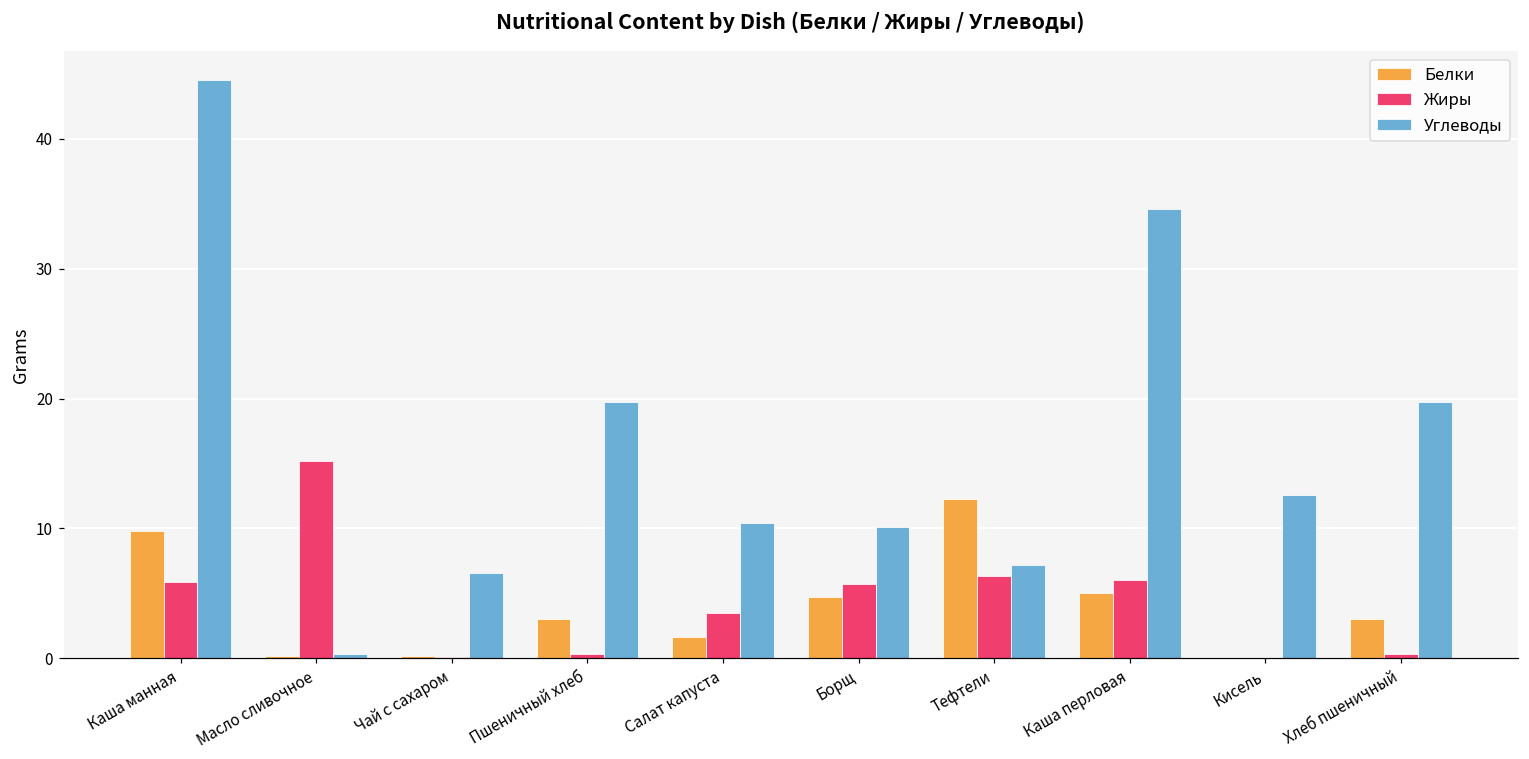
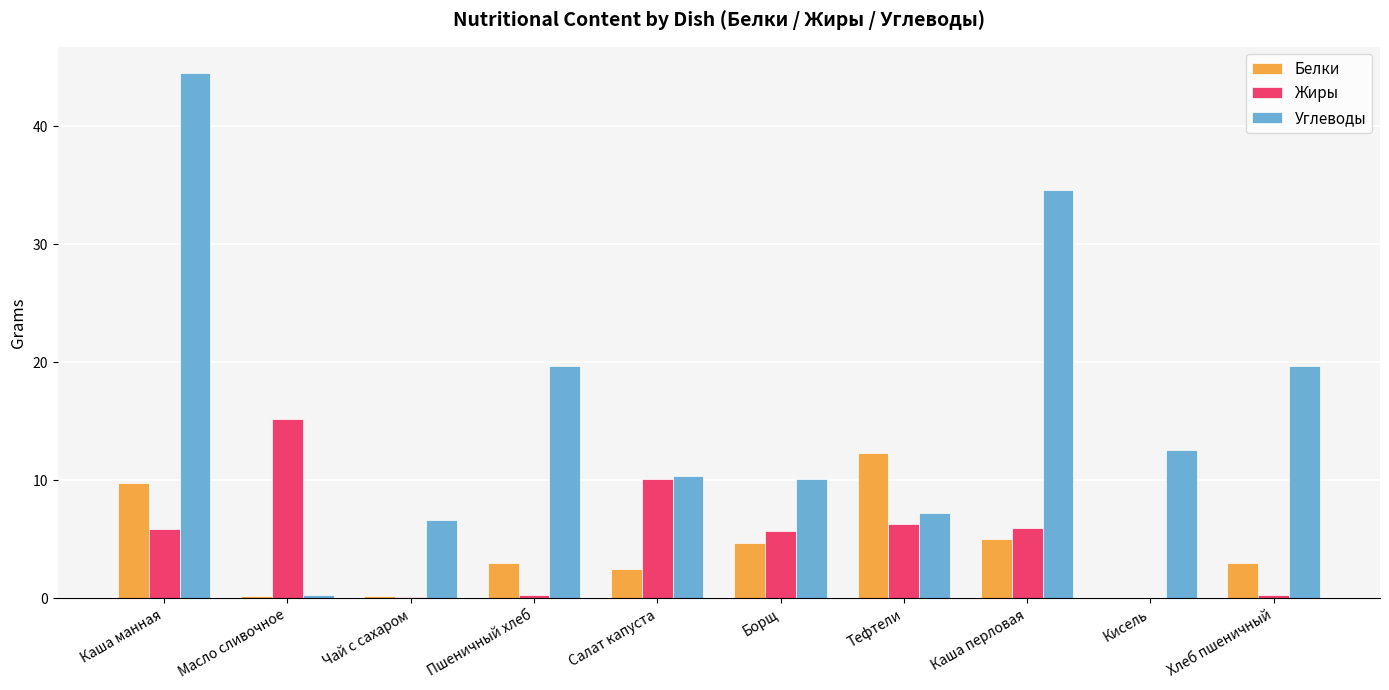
Белки, Салат капуста: 1.6 -> 2.5
Жиры, Салат капуста: 3.5 -> 10.1
